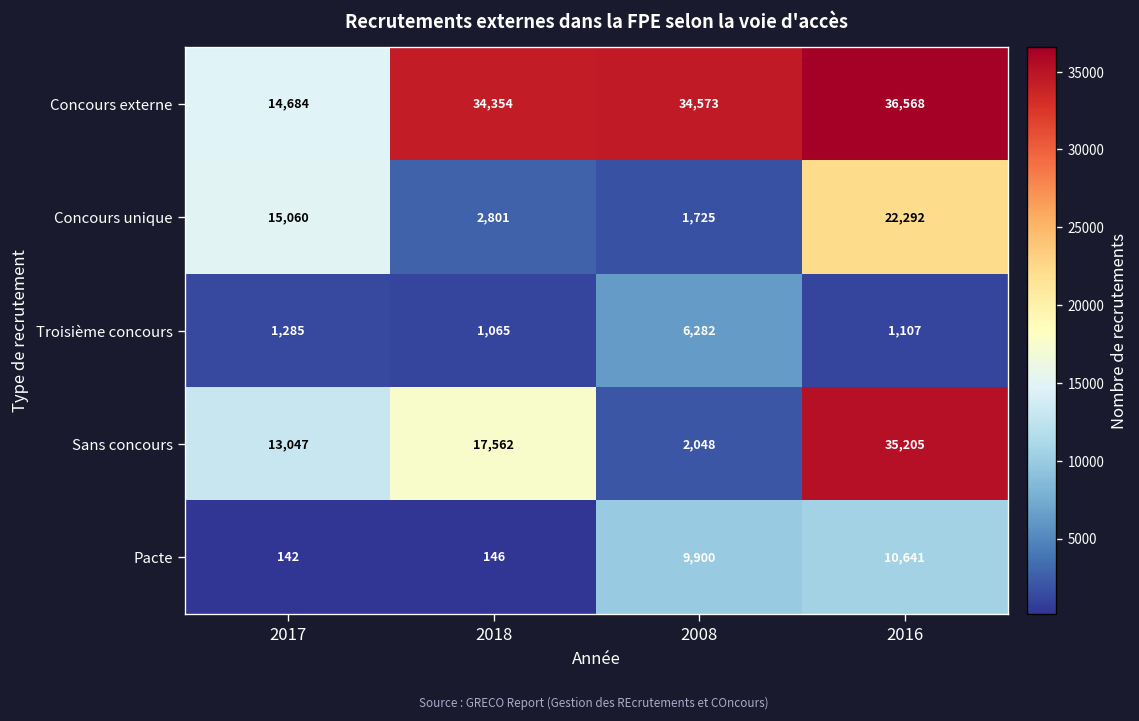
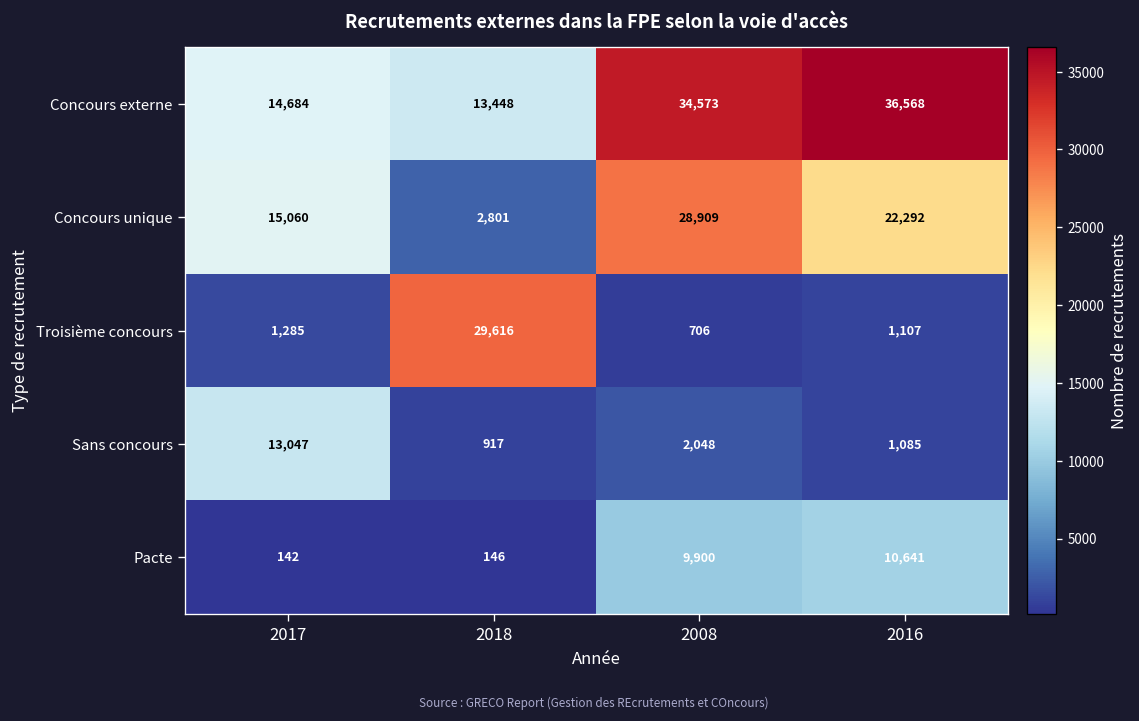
Concours externe, 2018: 34,354 -> 13,448
Concours unique, 2008: 1,725 -> 28,909
Troisième concours, 2018: 1,065 -> 29,616
Troisième concours, 2008: 6,282 -> 706
Sans concours, 2018: 17,562 -> 917
Sans concours, 2016: 35,205 -> 1,085
